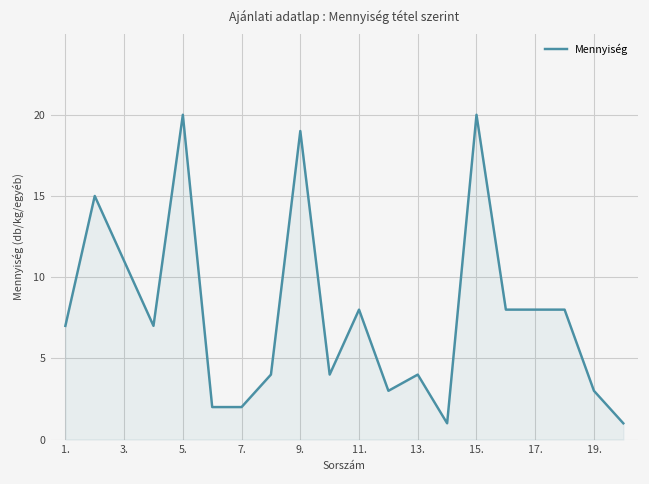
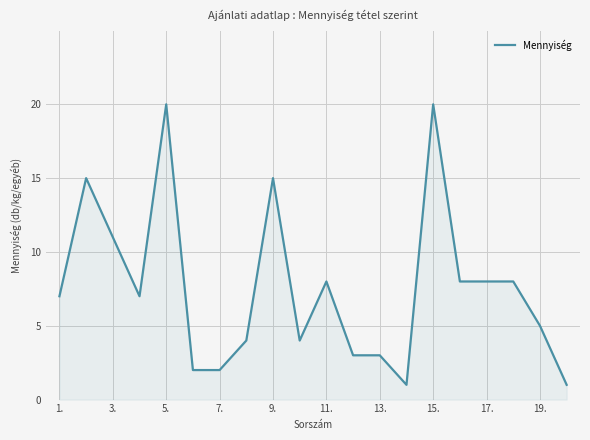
9.: 19 -> 15
13.: 4 -> 3
19.: 3 -> 5
